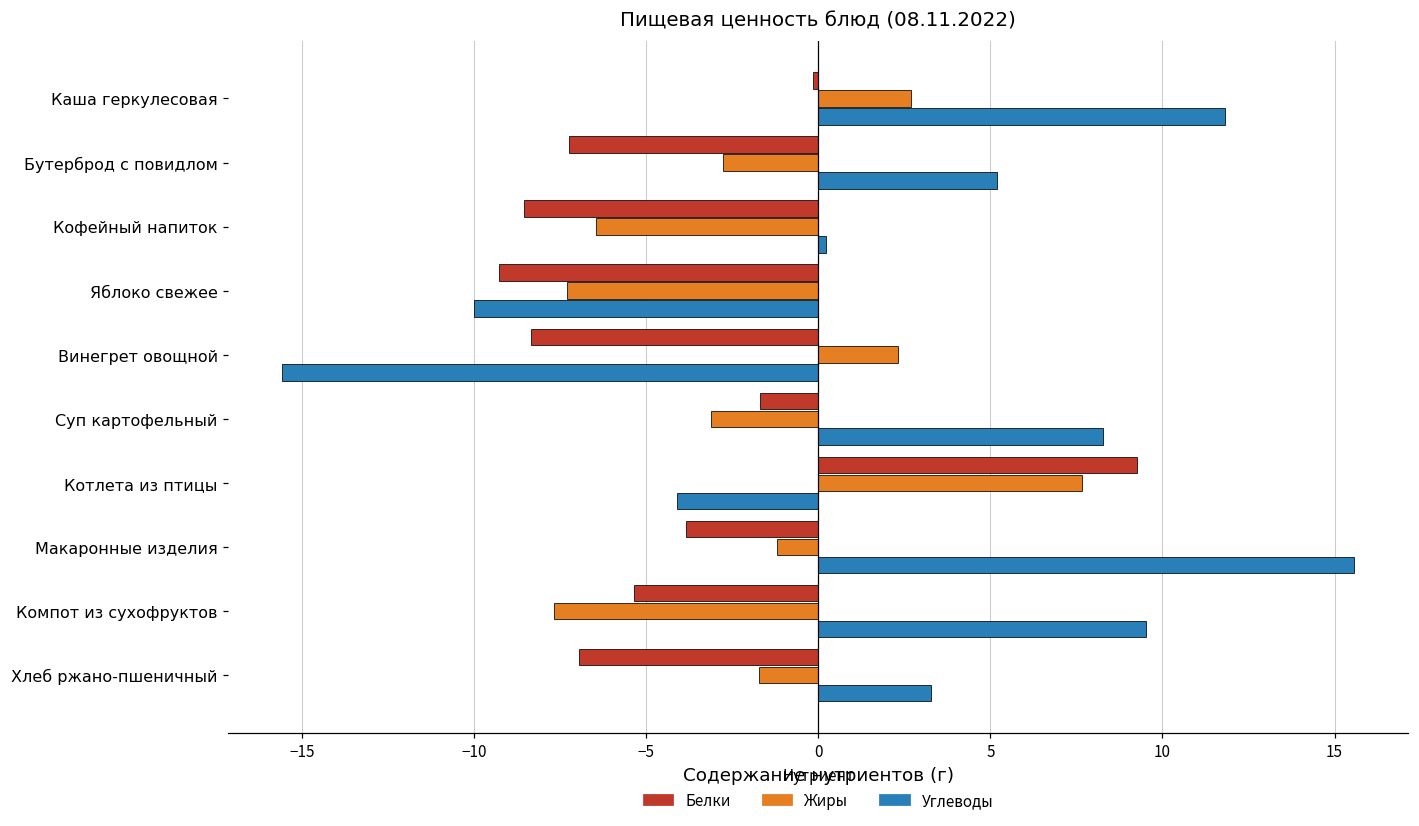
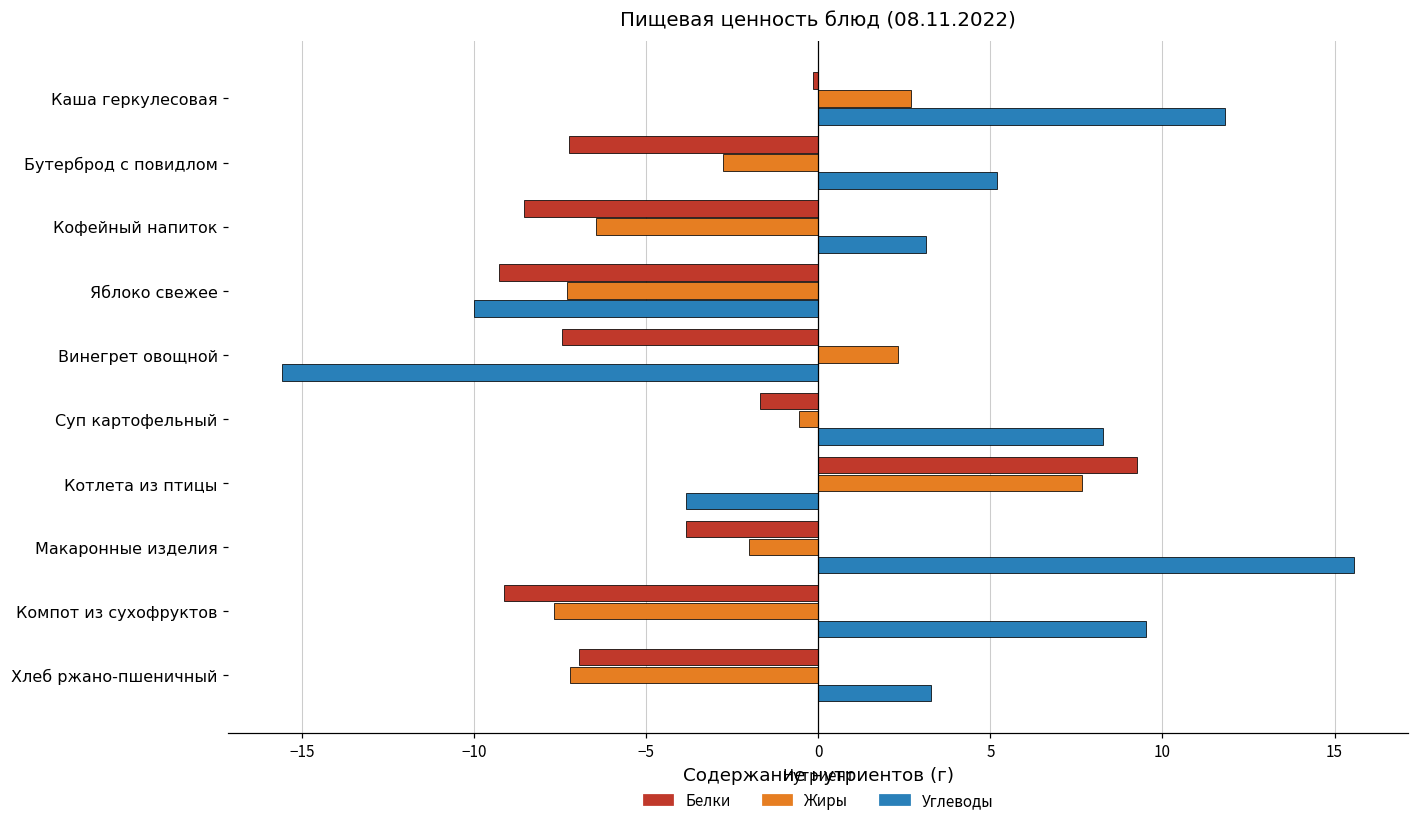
Углеводы, Кофейный напиток: 0.2 -> 3.1
Белки, Винегрет овощной: -8.3 -> -7.4
Жиры, Суп картофельный: -3.1 -> -0.6
Углеводы, Котлета из птицы: -4.1 -> -3.9
Жиры, Макаронные изделия: -1.2 -> -2.0
Белки, Компот из сухофруктов: -5.3 -> -9.1
Жиры, Хлеб ржано-пшеничный: -1.7 -> -7.2
